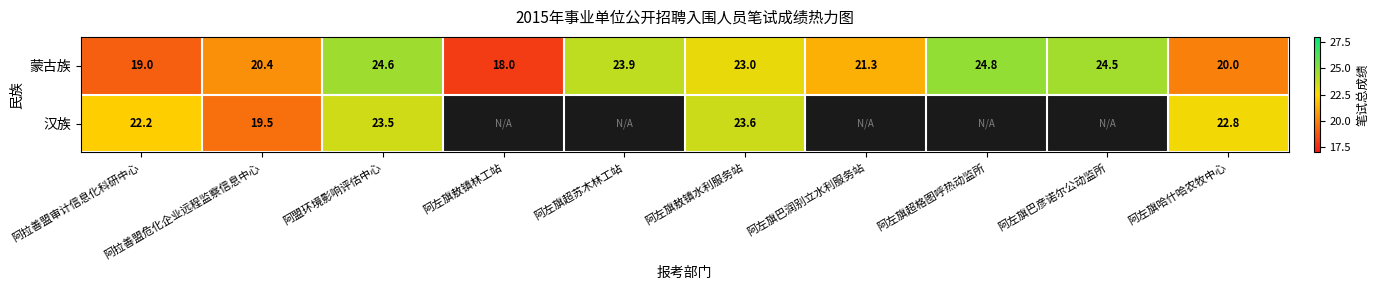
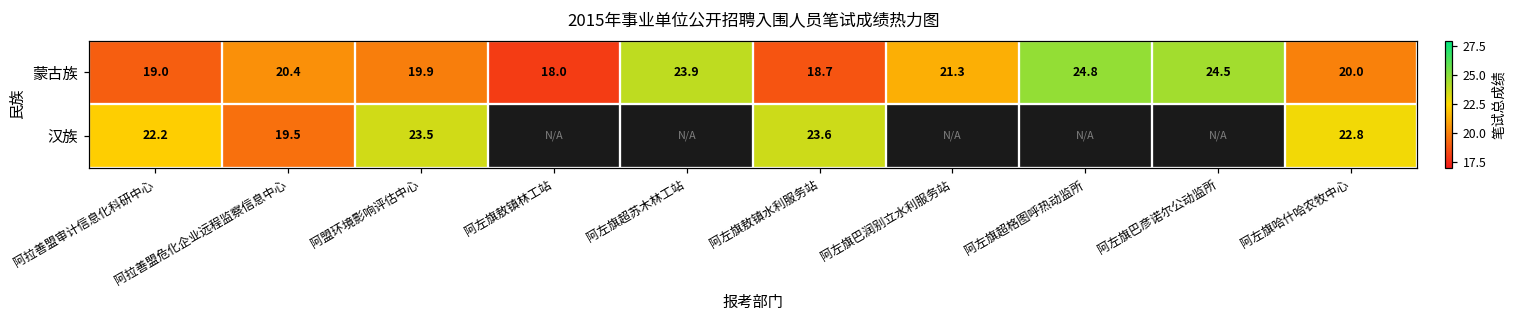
蒙古族, 阿盟环境影响评估中心: 24.6 -> 19.9
蒙古族, 阿左旗敖镇水利服务站: 23.0 -> 18.7
